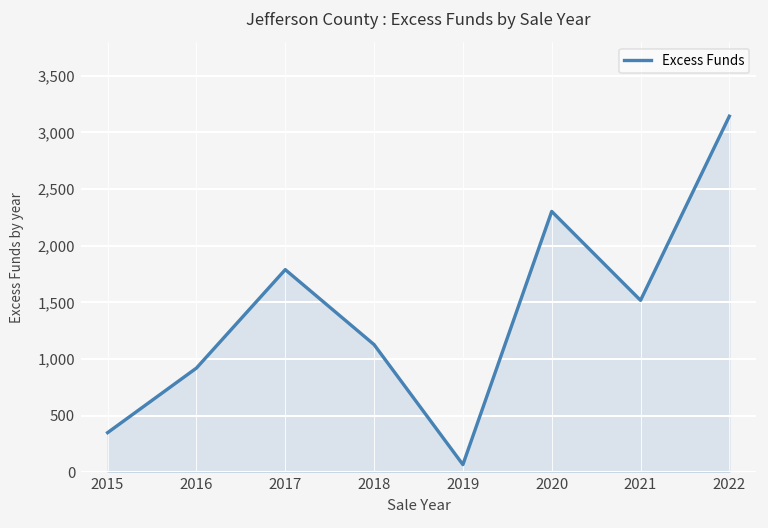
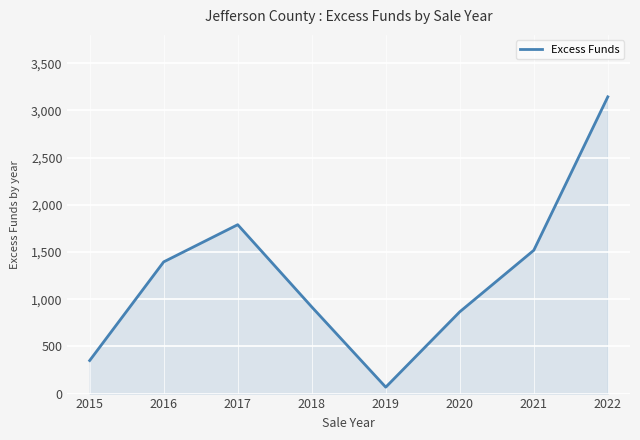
2016: 900 -> 1,400
2018: 1,100 -> 900
2020: 2,300 -> 900
